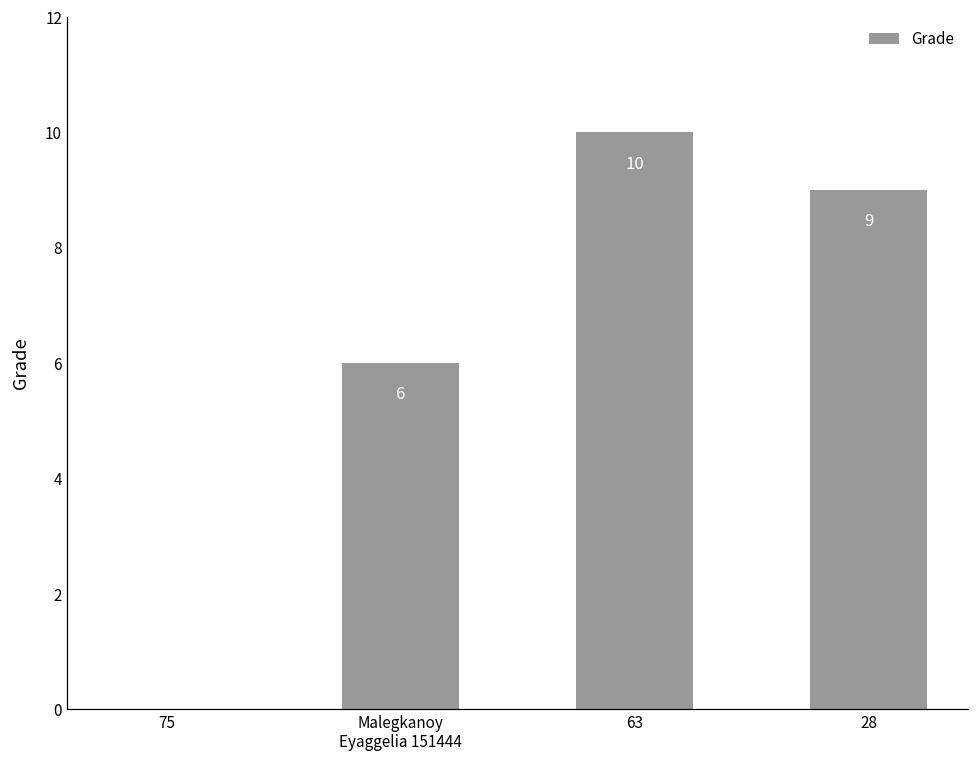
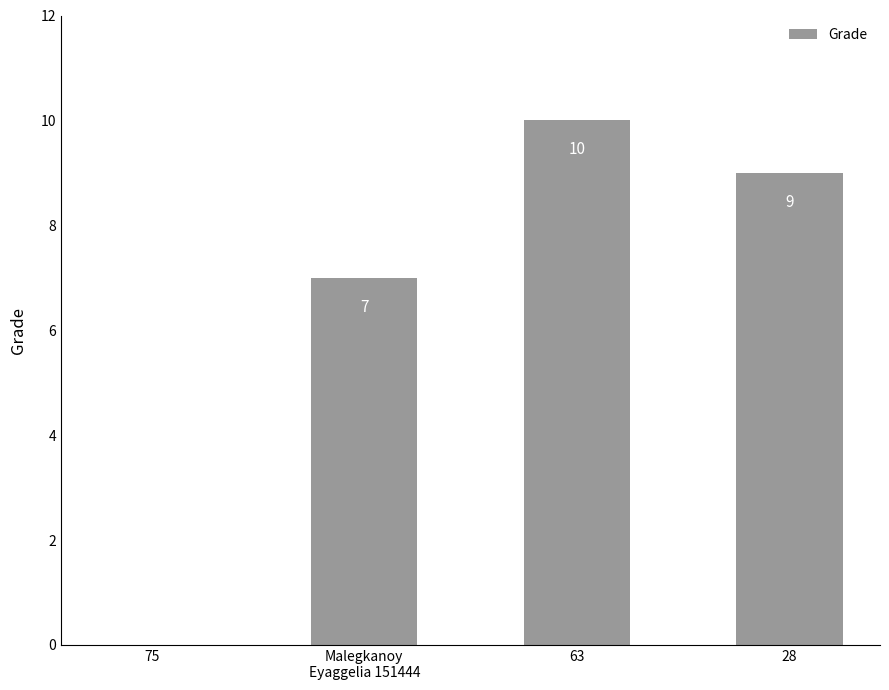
Malegkanoy Eyaggelia 151444: 6 -> 7
